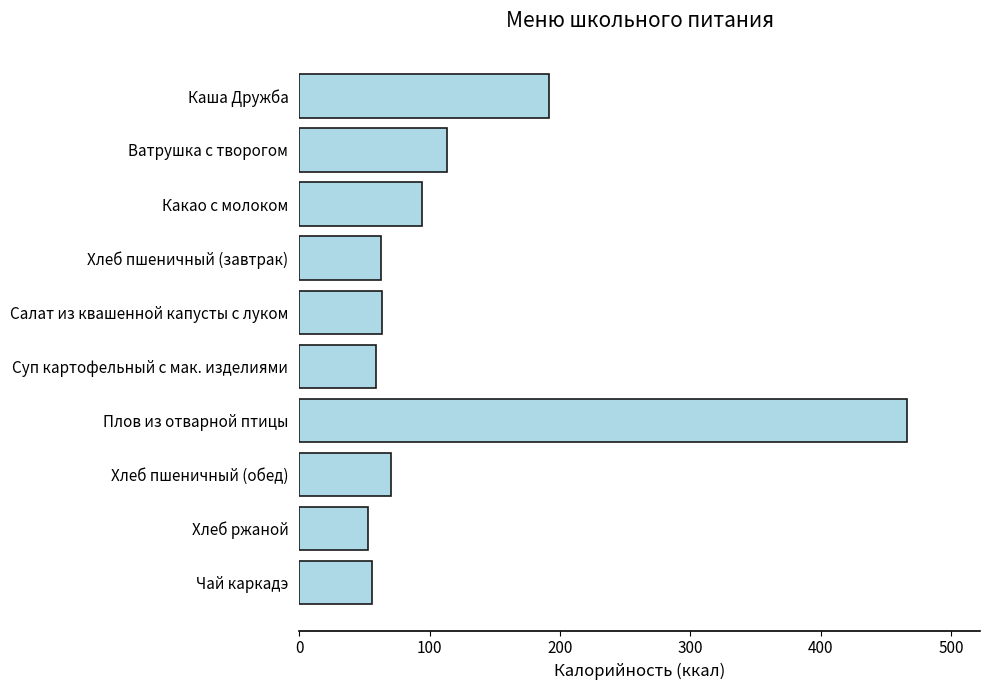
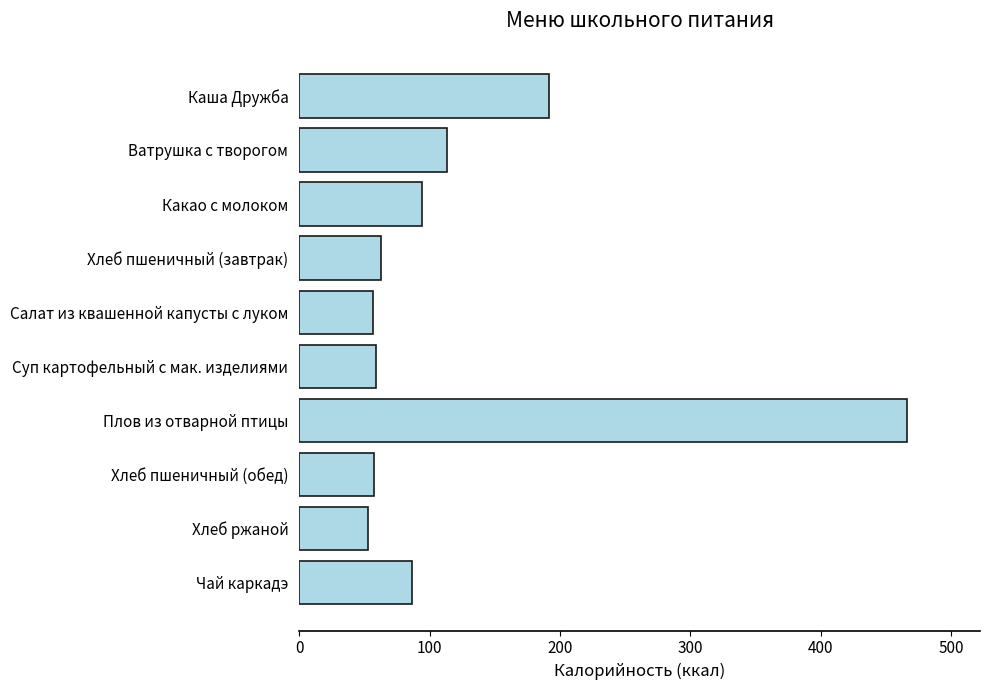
Салат из квашенной капусты с луком: 63 -> 56
Хлеб пшеничный (обед): 71 -> 57
Чай каркадэ: 56 -> 86
